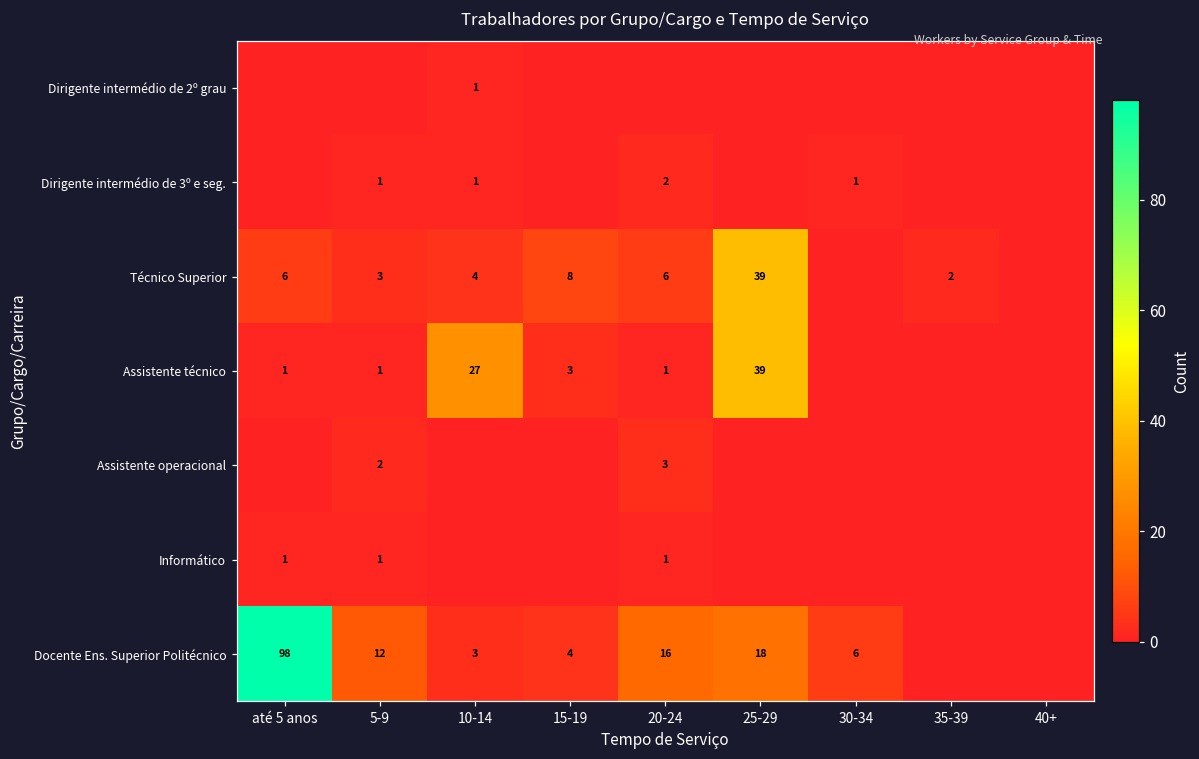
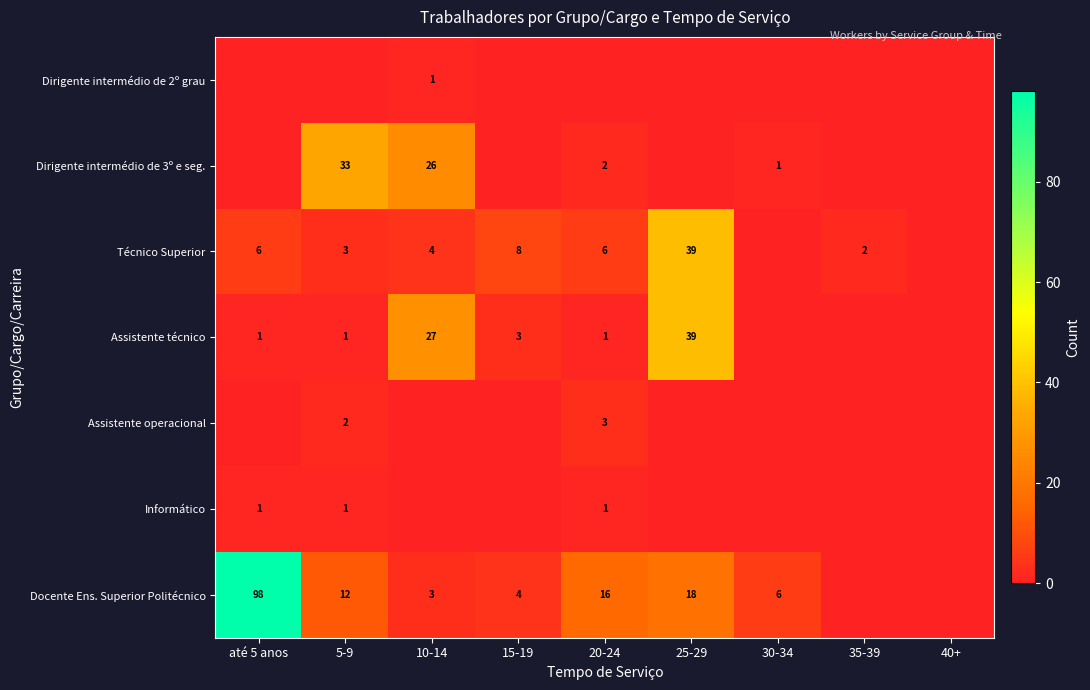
Dirigente intermédio de 3º e seg., 5-9: 1 -> 33
Dirigente intermédio de 3º e seg., 10-14: 1 -> 26
